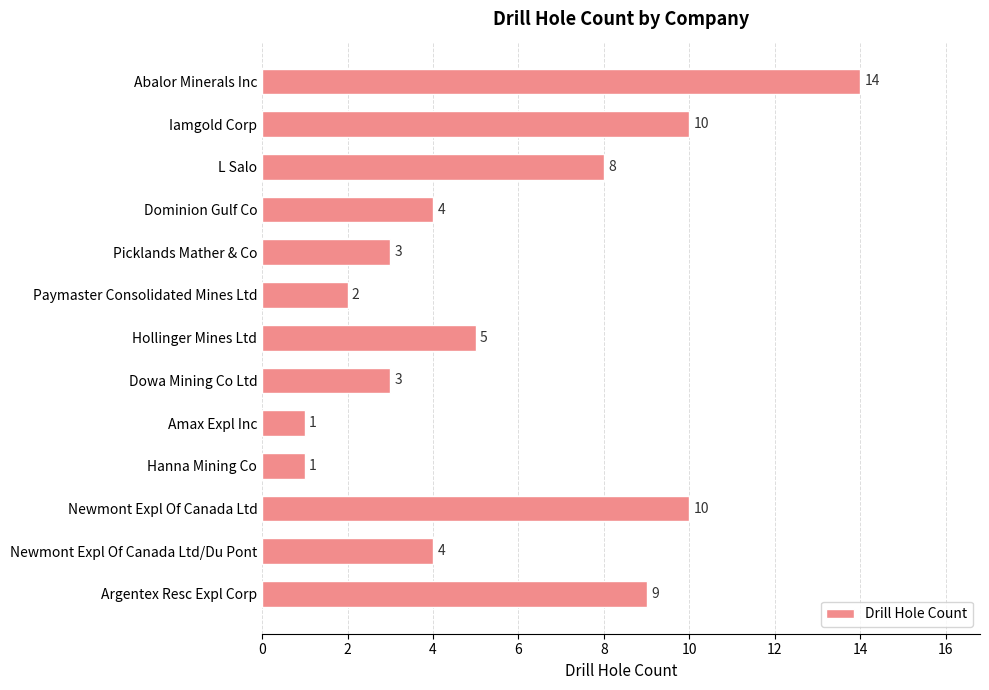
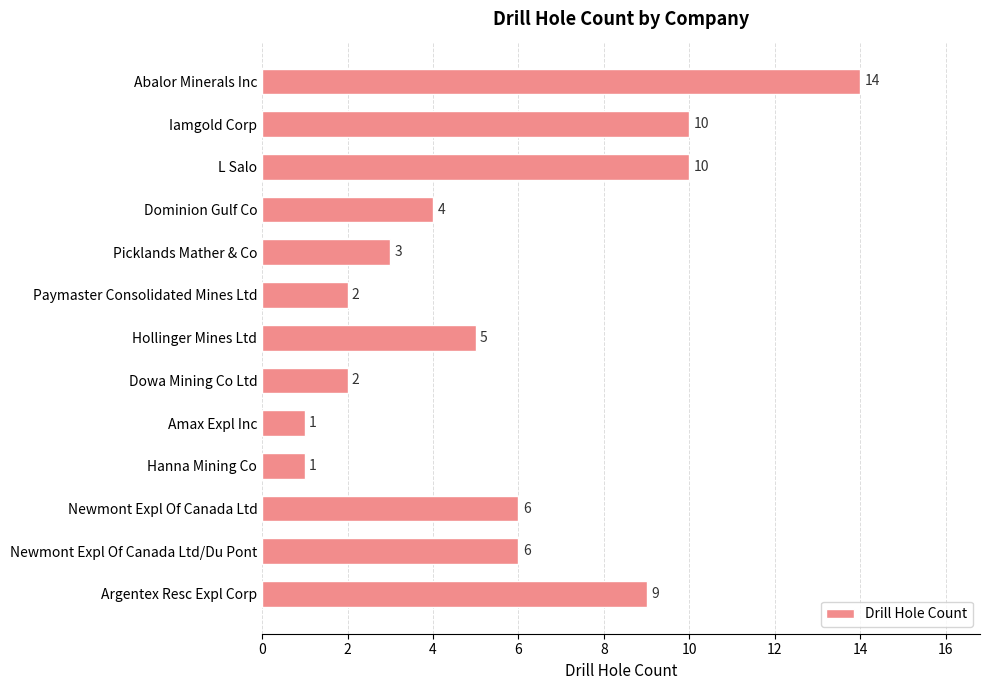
L Salo: 8 -> 10
Dowa Mining Co Ltd: 3 -> 2
Newmont Expl Of Canada Ltd: 10 -> 6
Newmont Expl Of Canada Ltd/Du Pont: 4 -> 6
